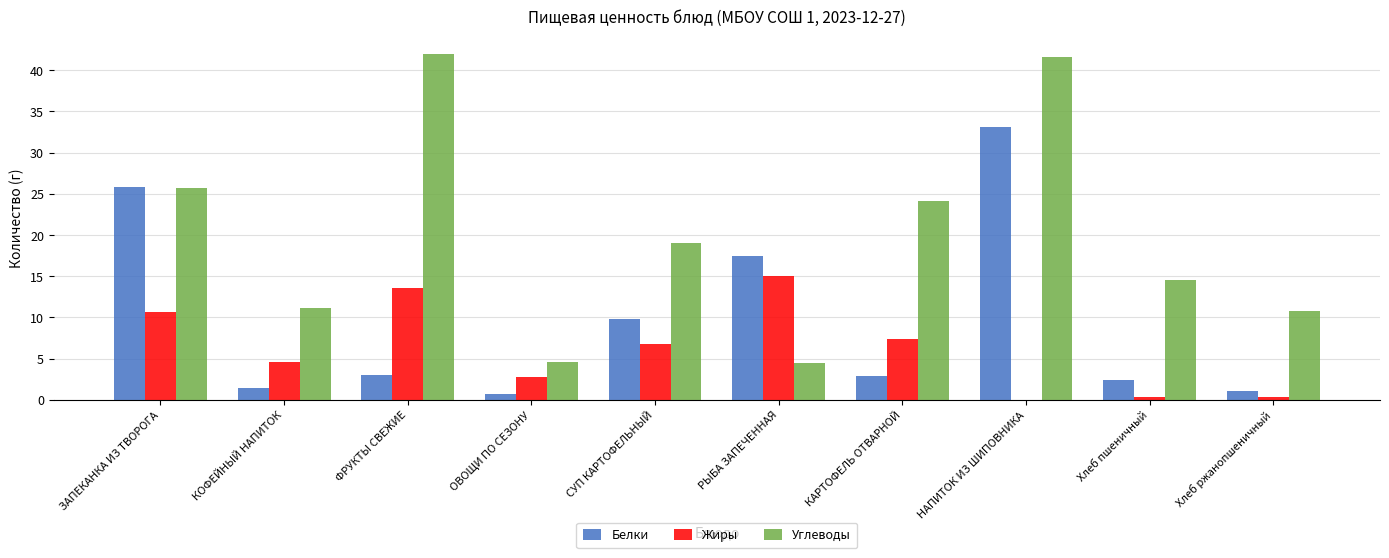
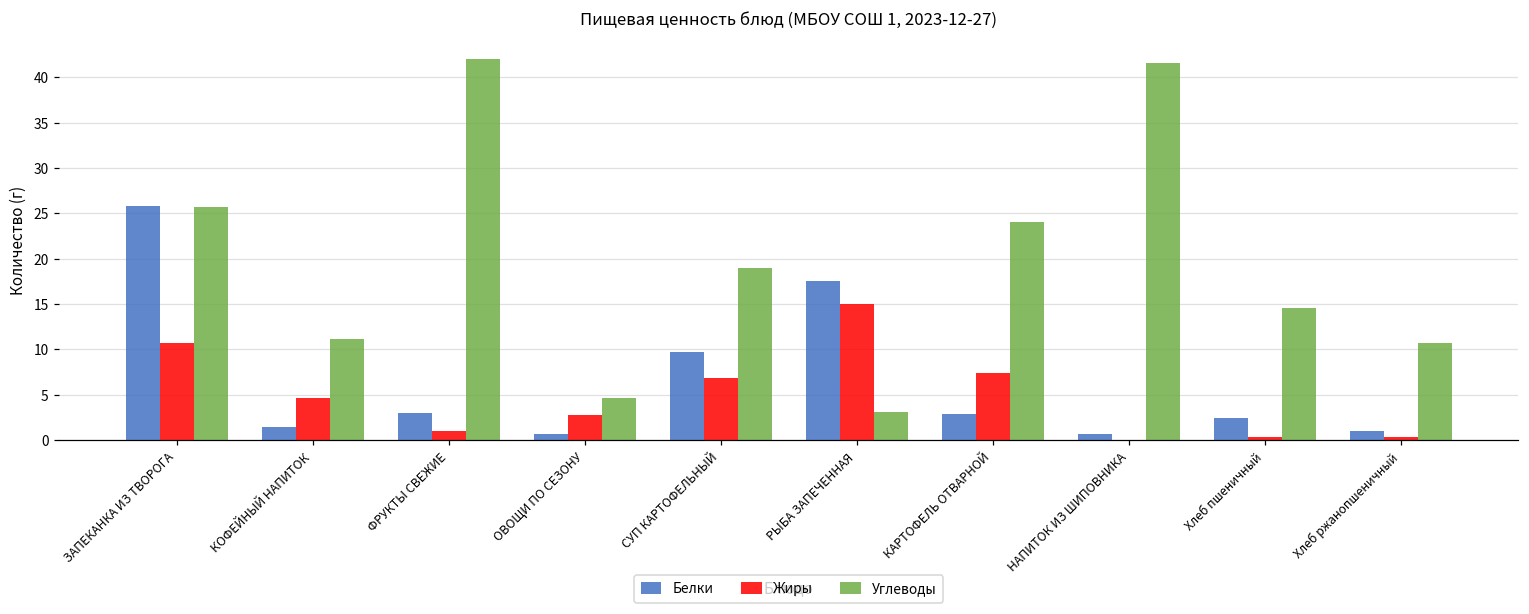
Жиры, ФРУКТЫ СВЕЖИЕ: 14 -> 1
Углеводы, РЫБА ЗАПЕЧЕННАЯ: 5 -> 3
Белки, НАПИТОК ИЗ ШИПОВНИКА: 33 -> 1
